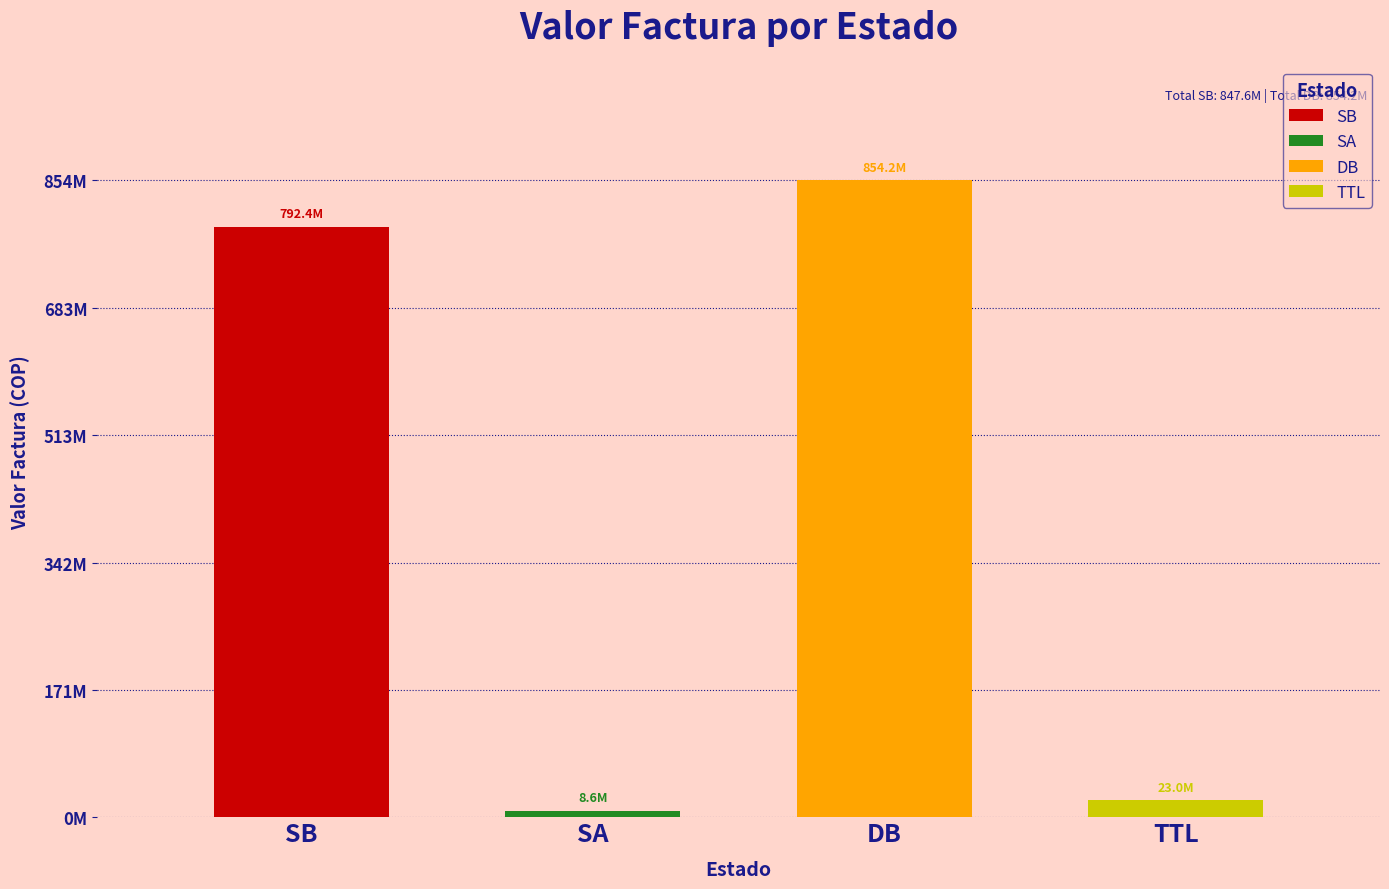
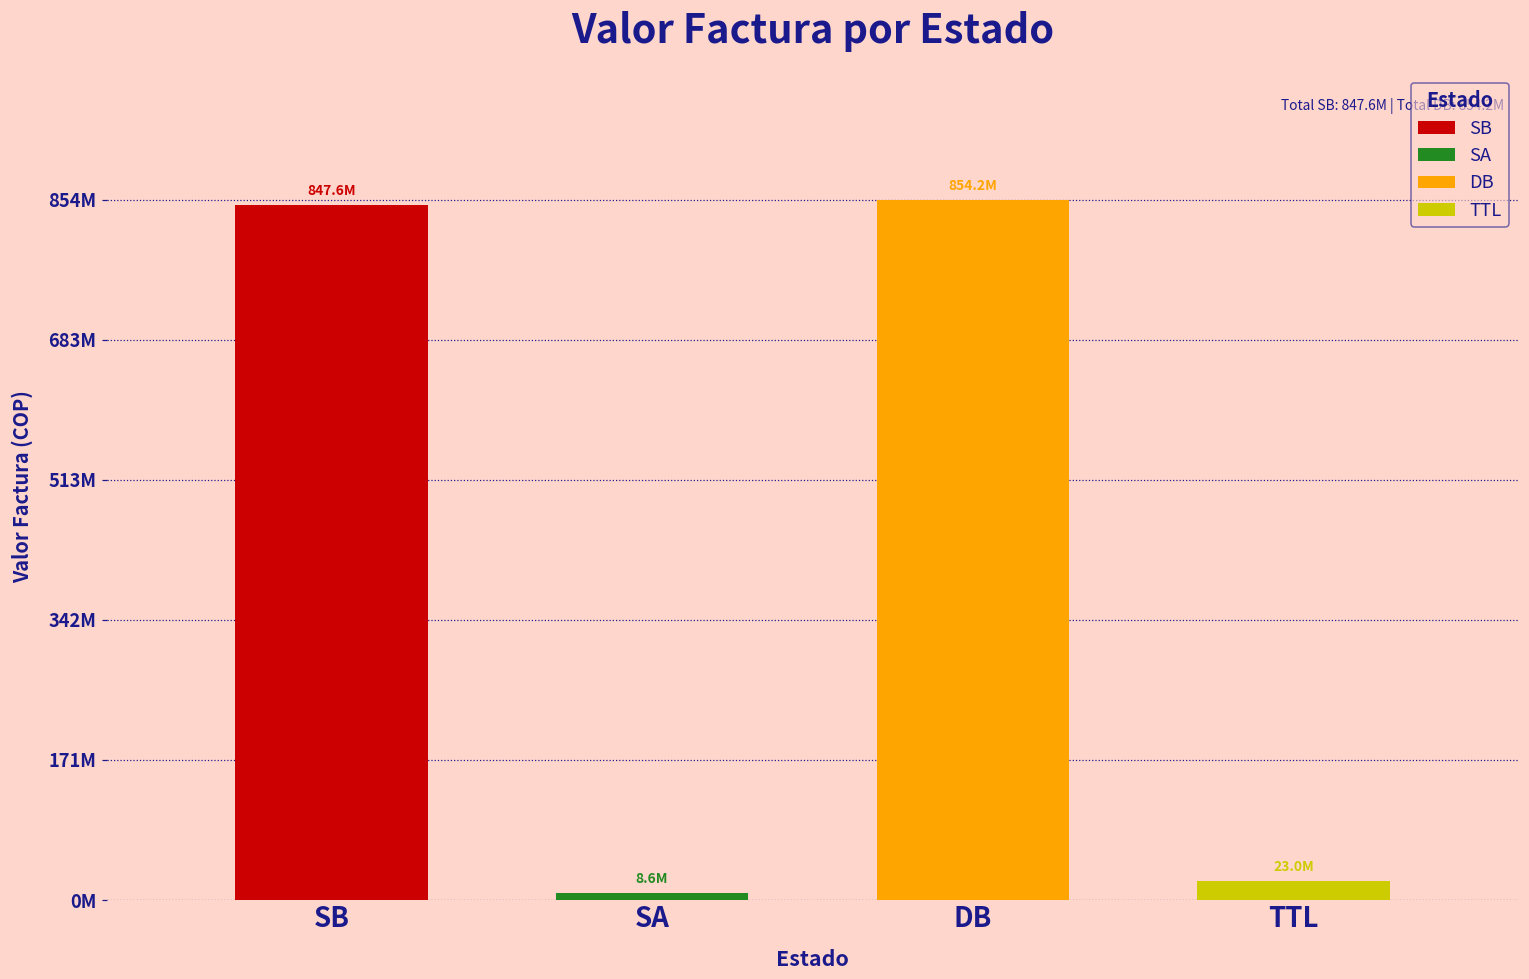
SB: 792.4M -> 847.6M
